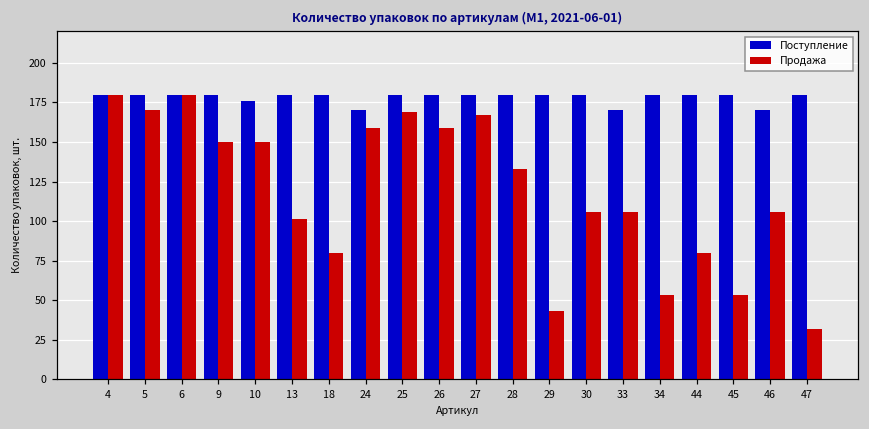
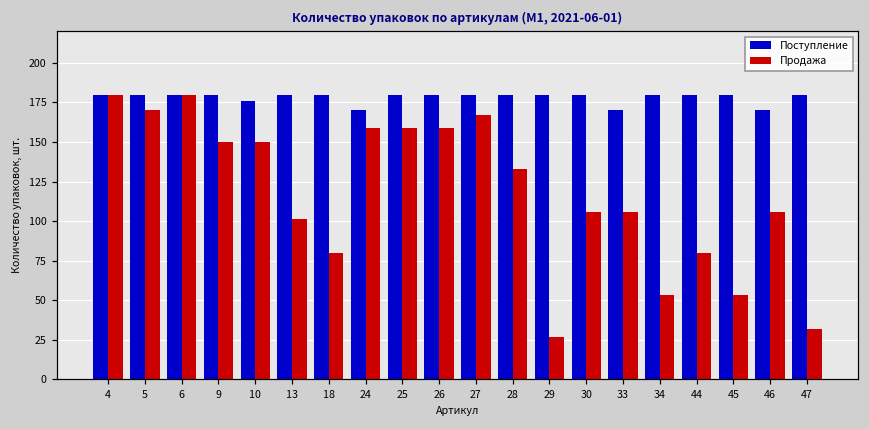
Продажа, 25: 169 -> 159
Продажа, 29: 43 -> 27
